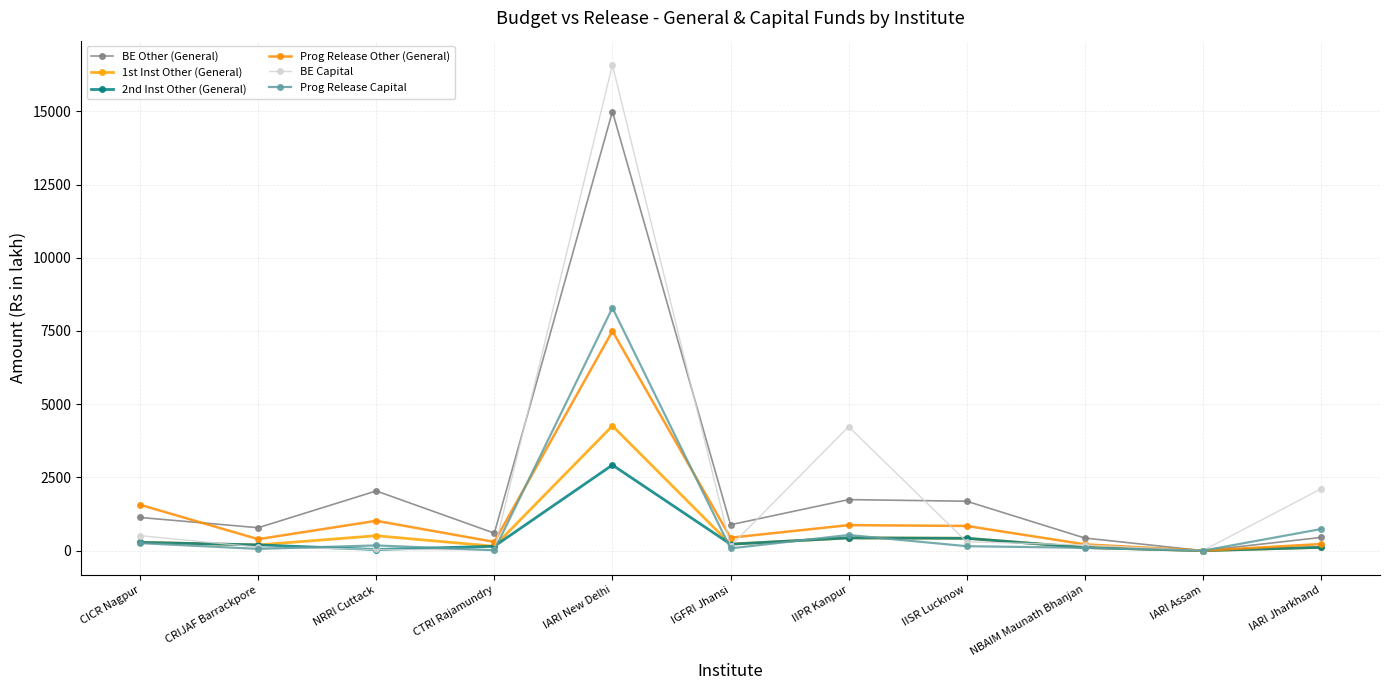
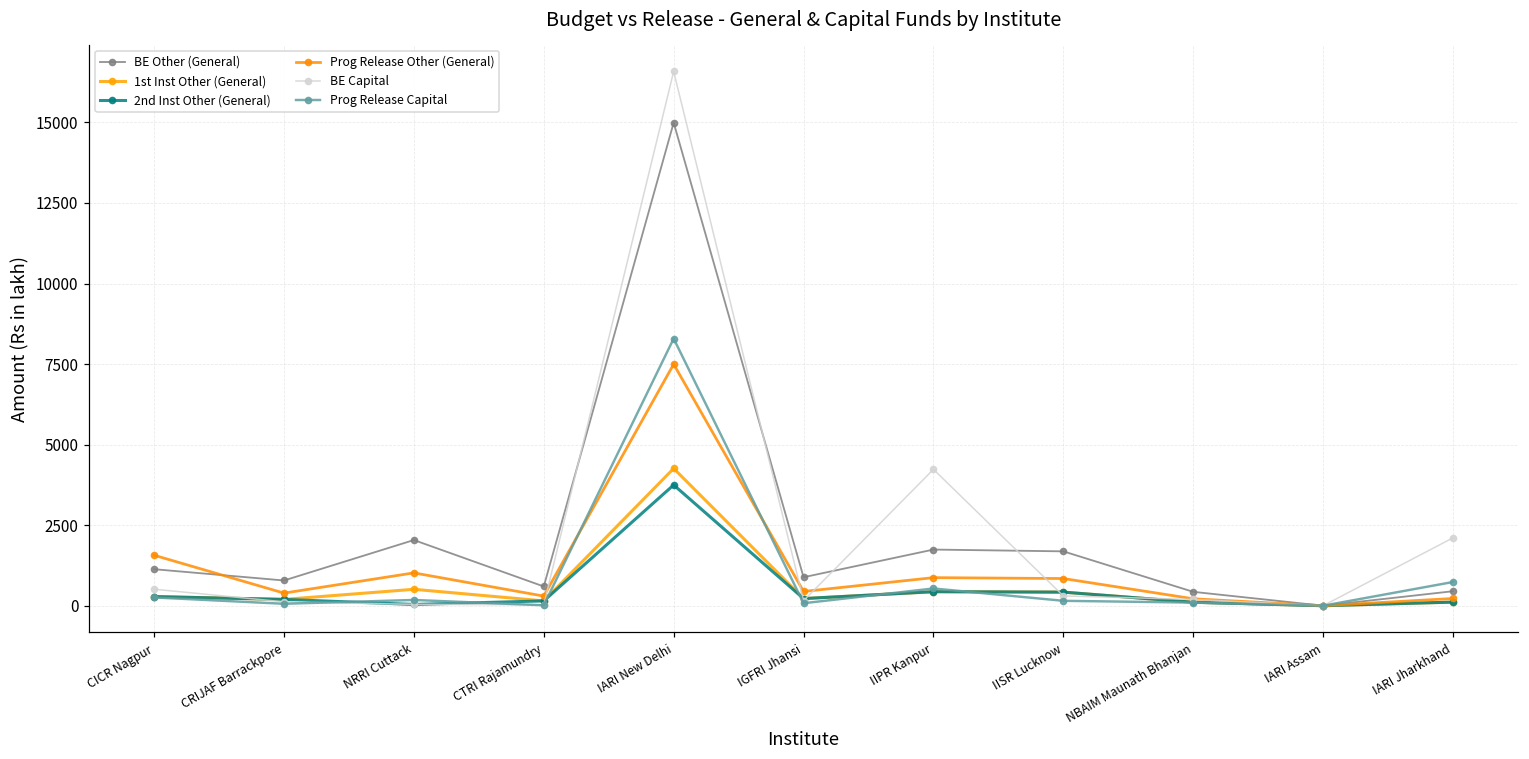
2nd Inst Other (General), IARI New Delhi: 2900 -> 3700
